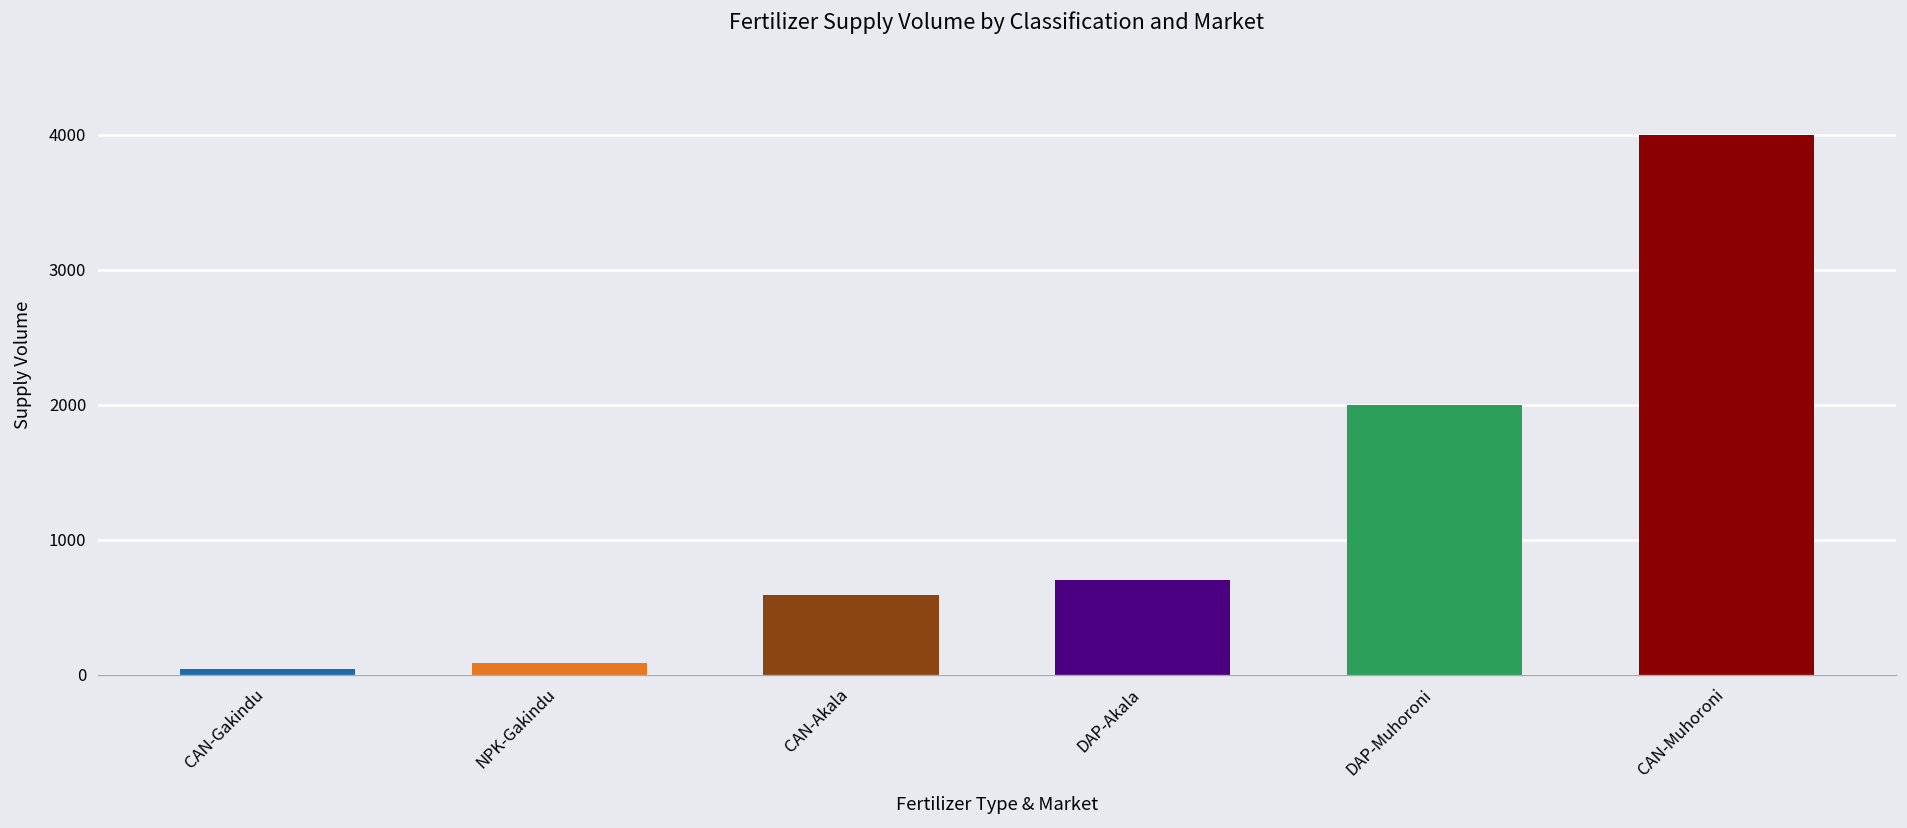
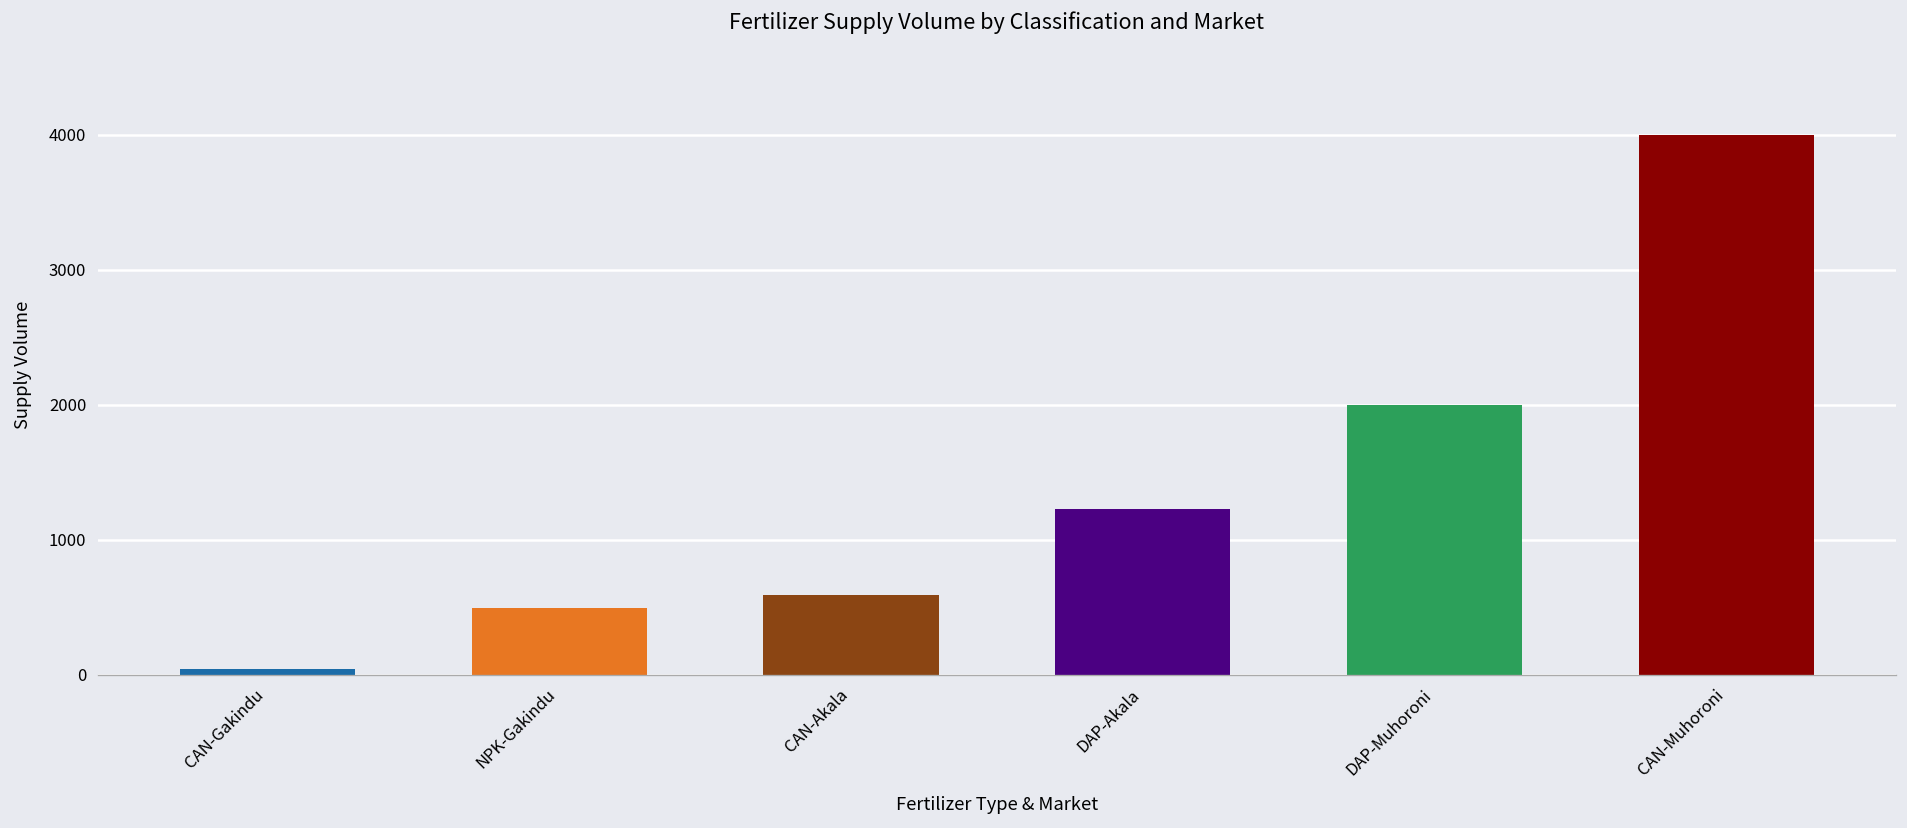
NPK-Gakindu: 90 -> 500
DAP-Akala: 700 -> 1230
